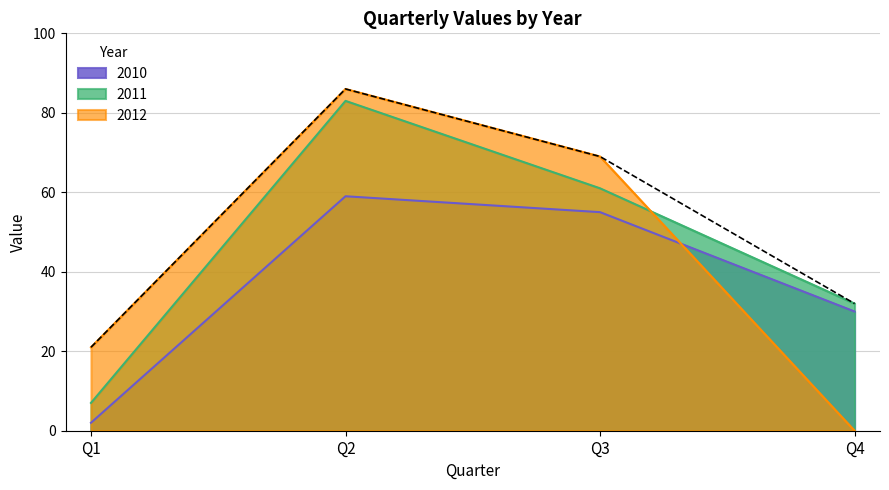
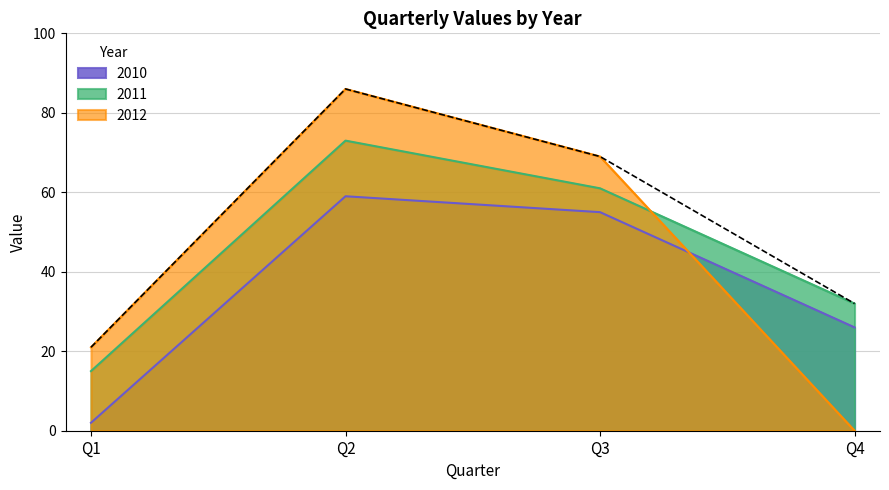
2011, Q1: 7 -> 15
2011, Q2: 83 -> 73
2010, Q4: 30 -> 26
